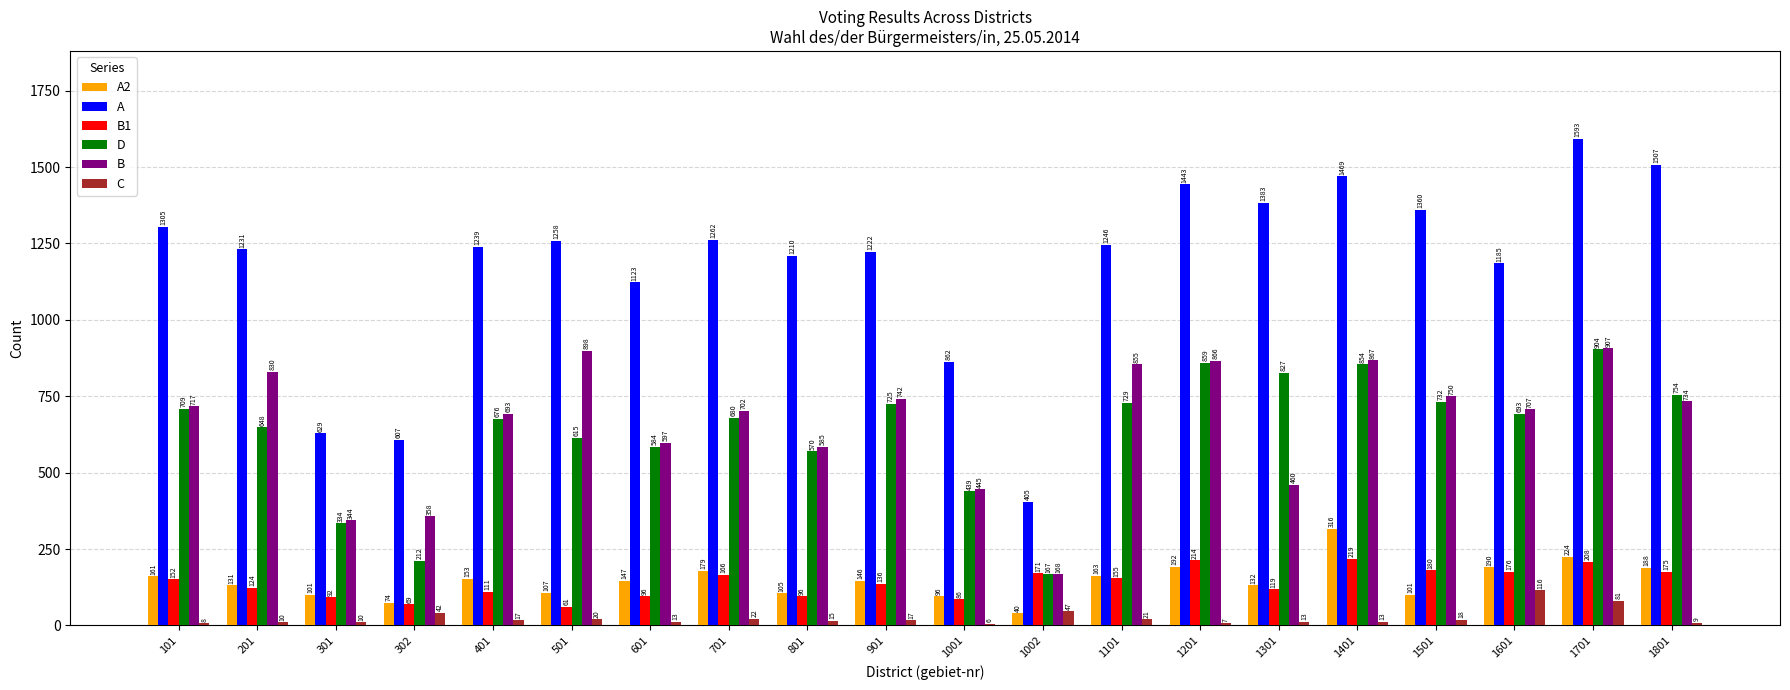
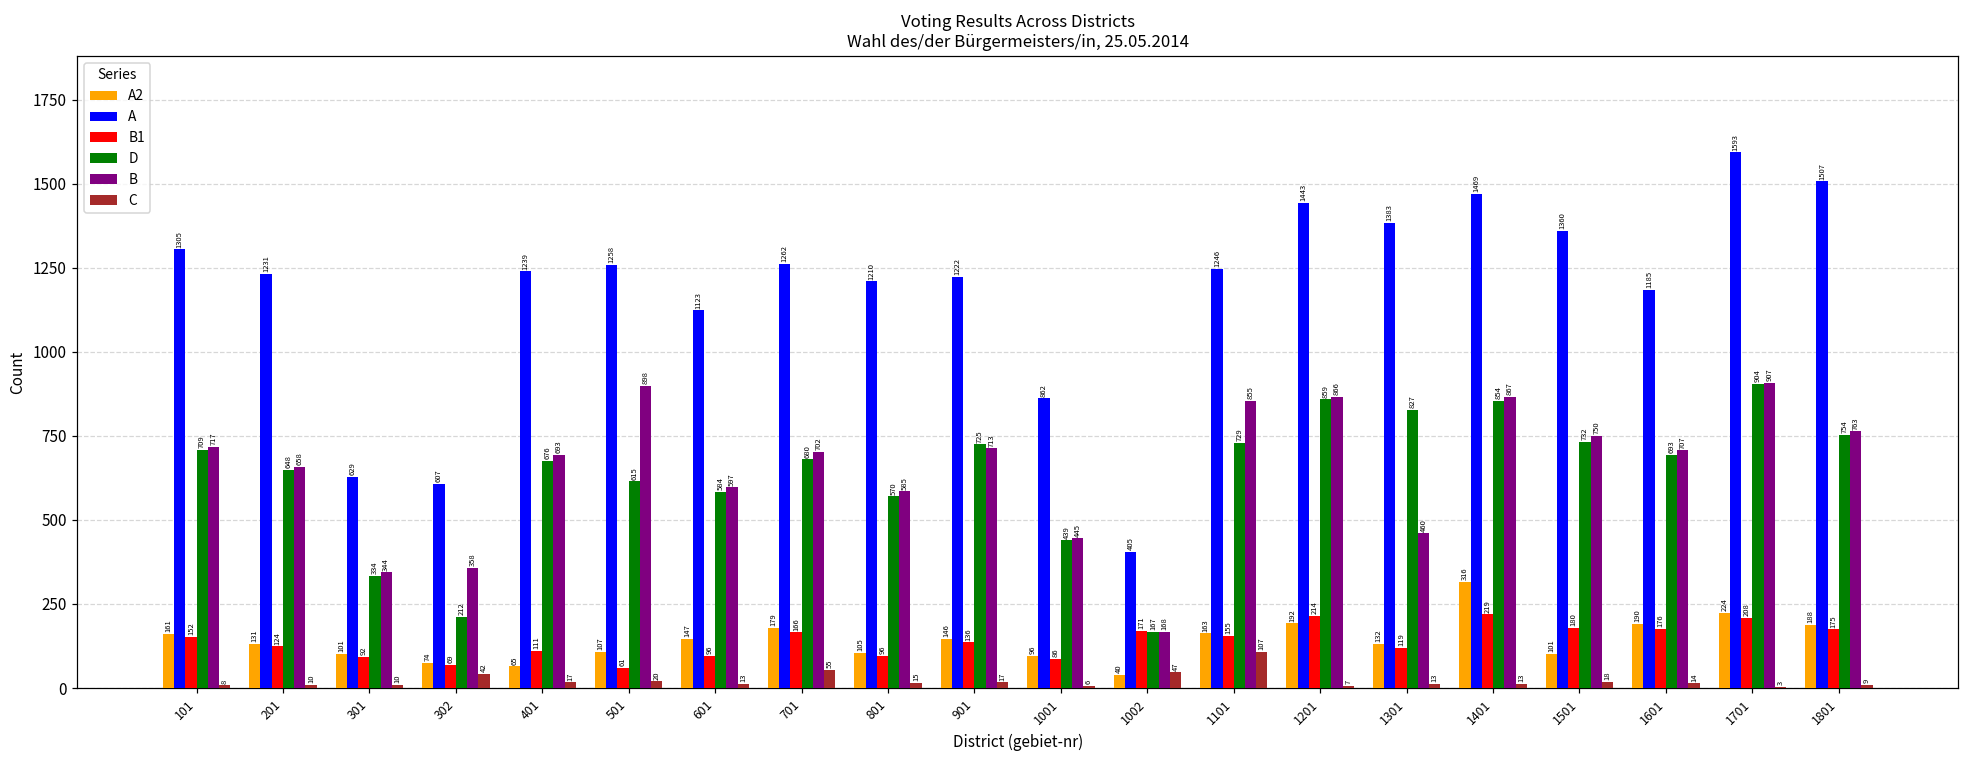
B, 201: 830 -> 658
A2, 401: 153 -> 65
C, 701: 22 -> 55
B, 901: 742 -> 713
C, 1101: 21 -> 107
C, 1601: 116 -> 14
C, 1701: 81 -> 3
B, 1801: 734 -> 763
